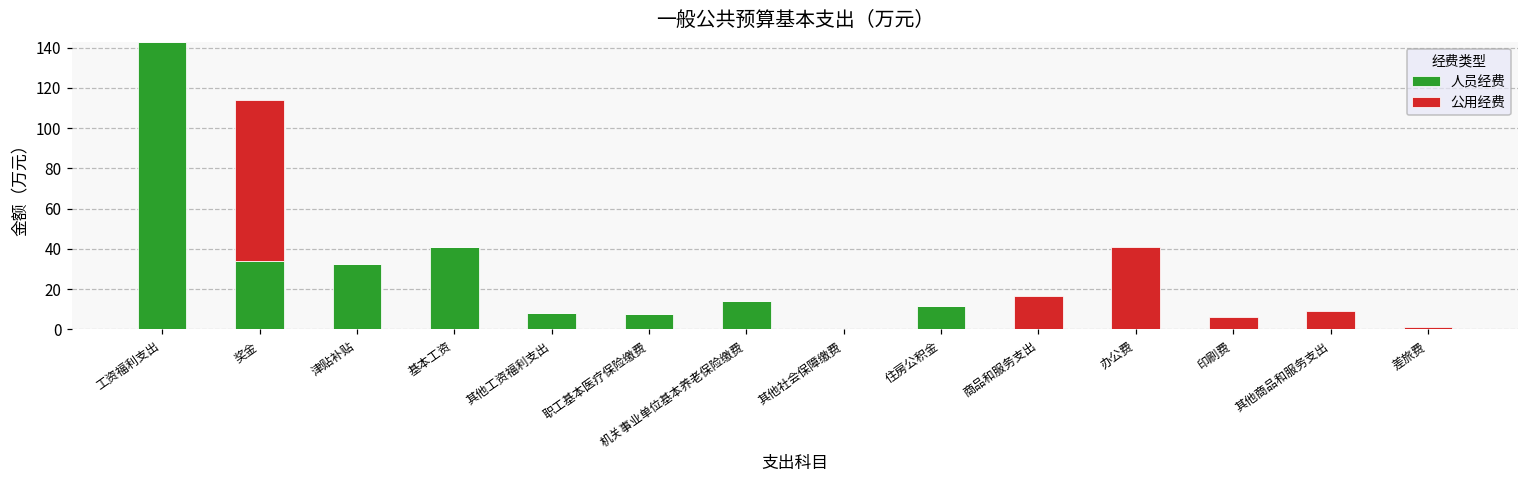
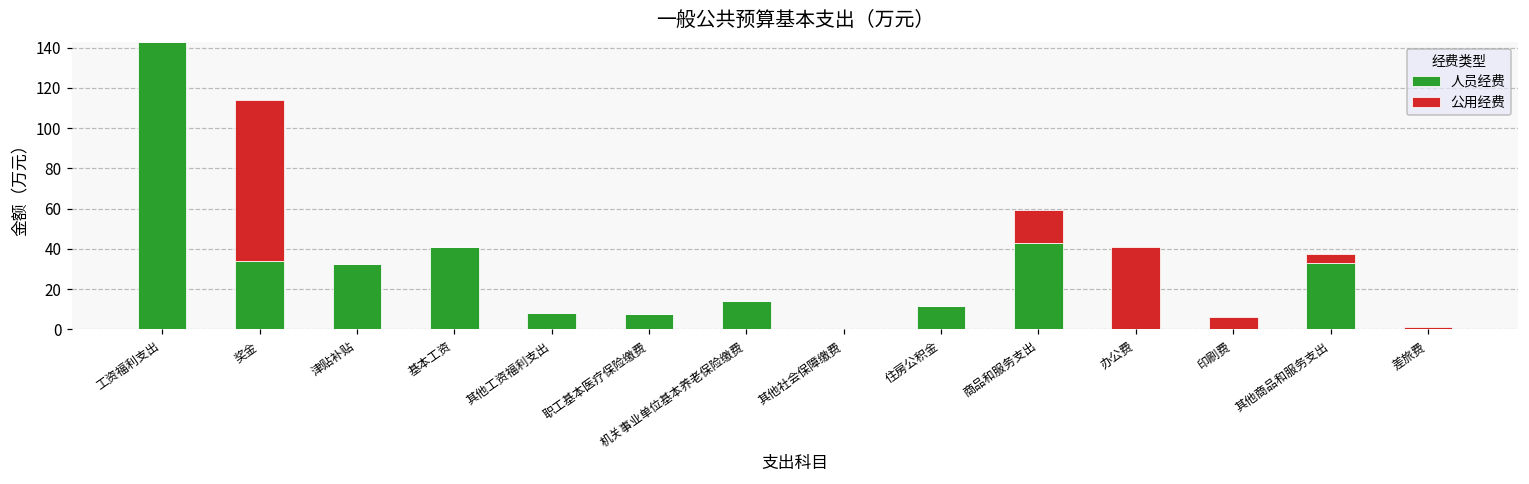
人员经费, 商品和服务支出: 0 -> 43
人员经费, 其他商品和服务支出: 0 -> 33
公用经费, 其他商品和服务支出: 9 -> 5
